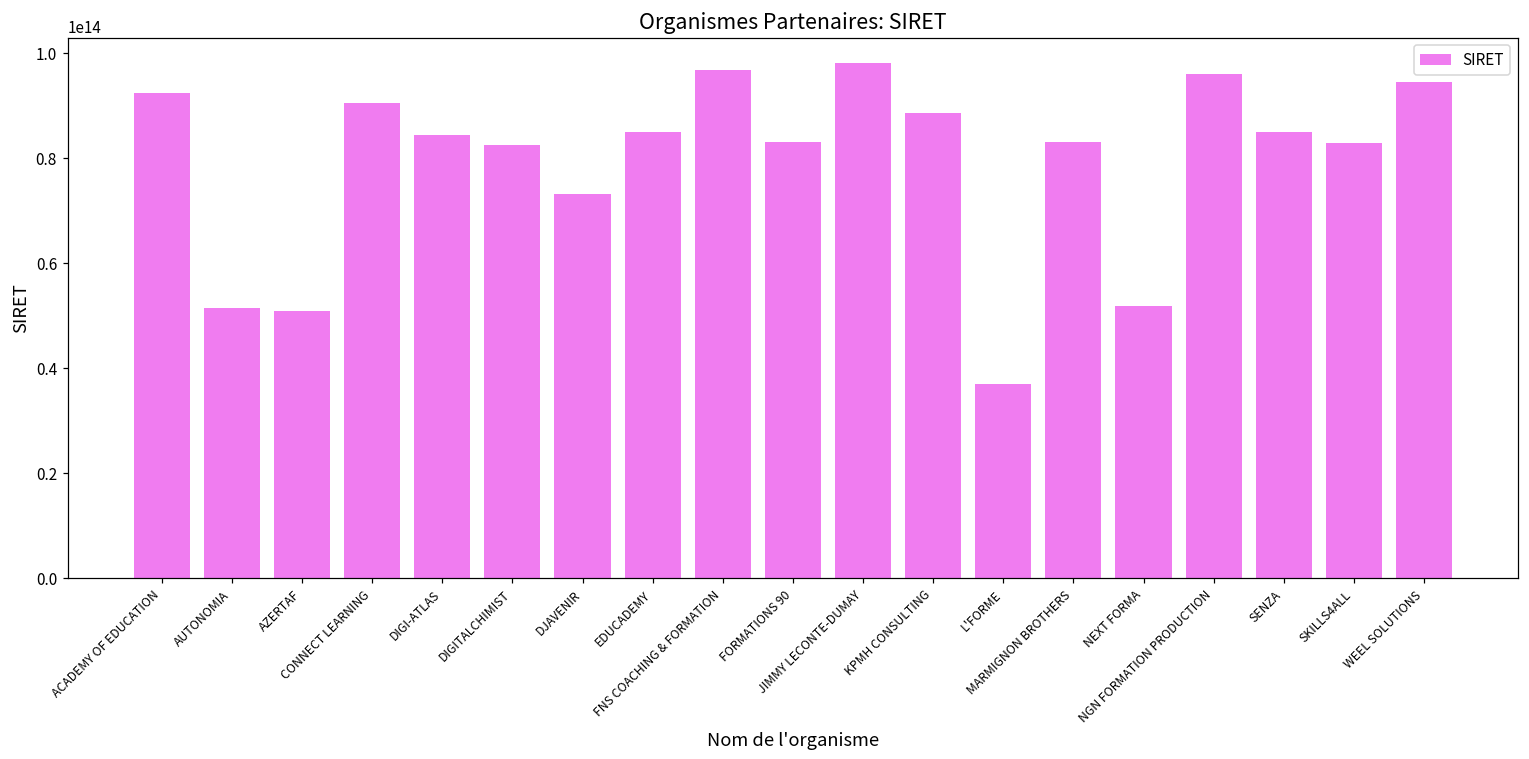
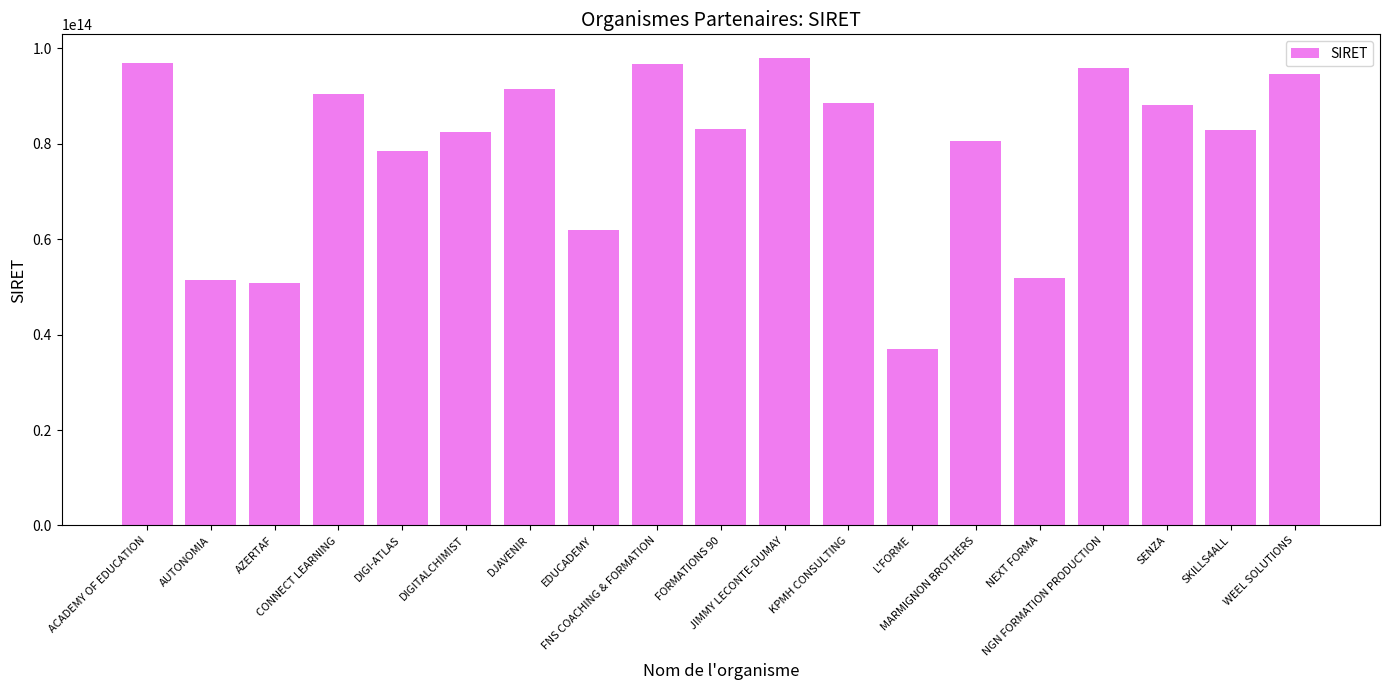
ACADEMY OF EDUCATION: 92000000000000 -> 97000000000000
DIGI-ATLAS: 84000000000000 -> 79000000000000
DJAVENIR: 73000000000000 -> 92000000000000
EDUCADEMY: 85000000000000 -> 62000000000000
MARMIGNON BROTHERS: 83000000000000 -> 81000000000000
SENZA: 85000000000000 -> 88000000000000
